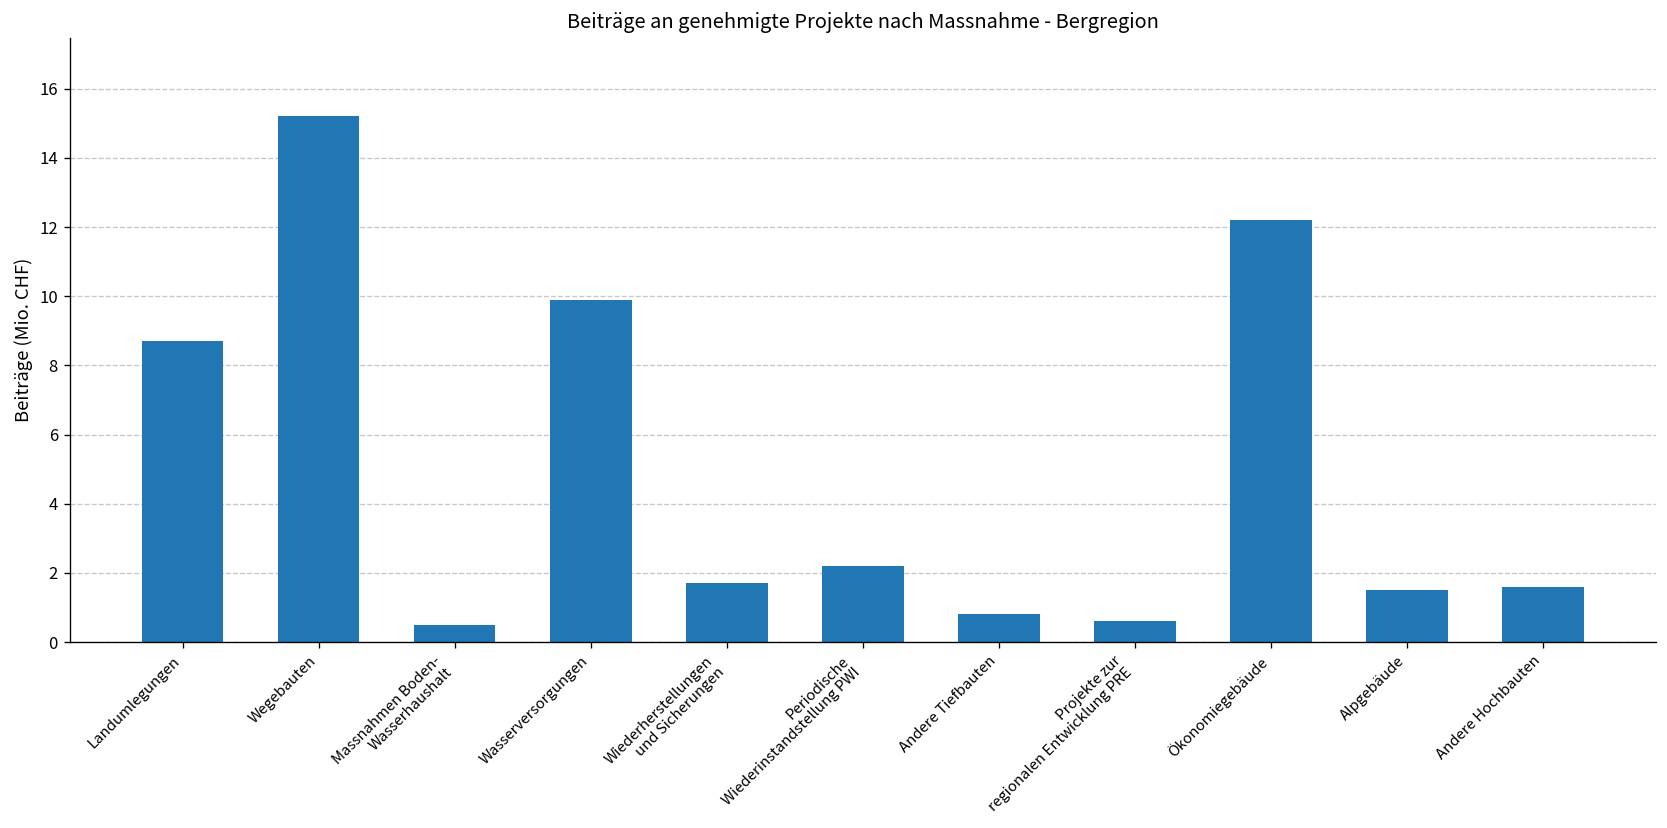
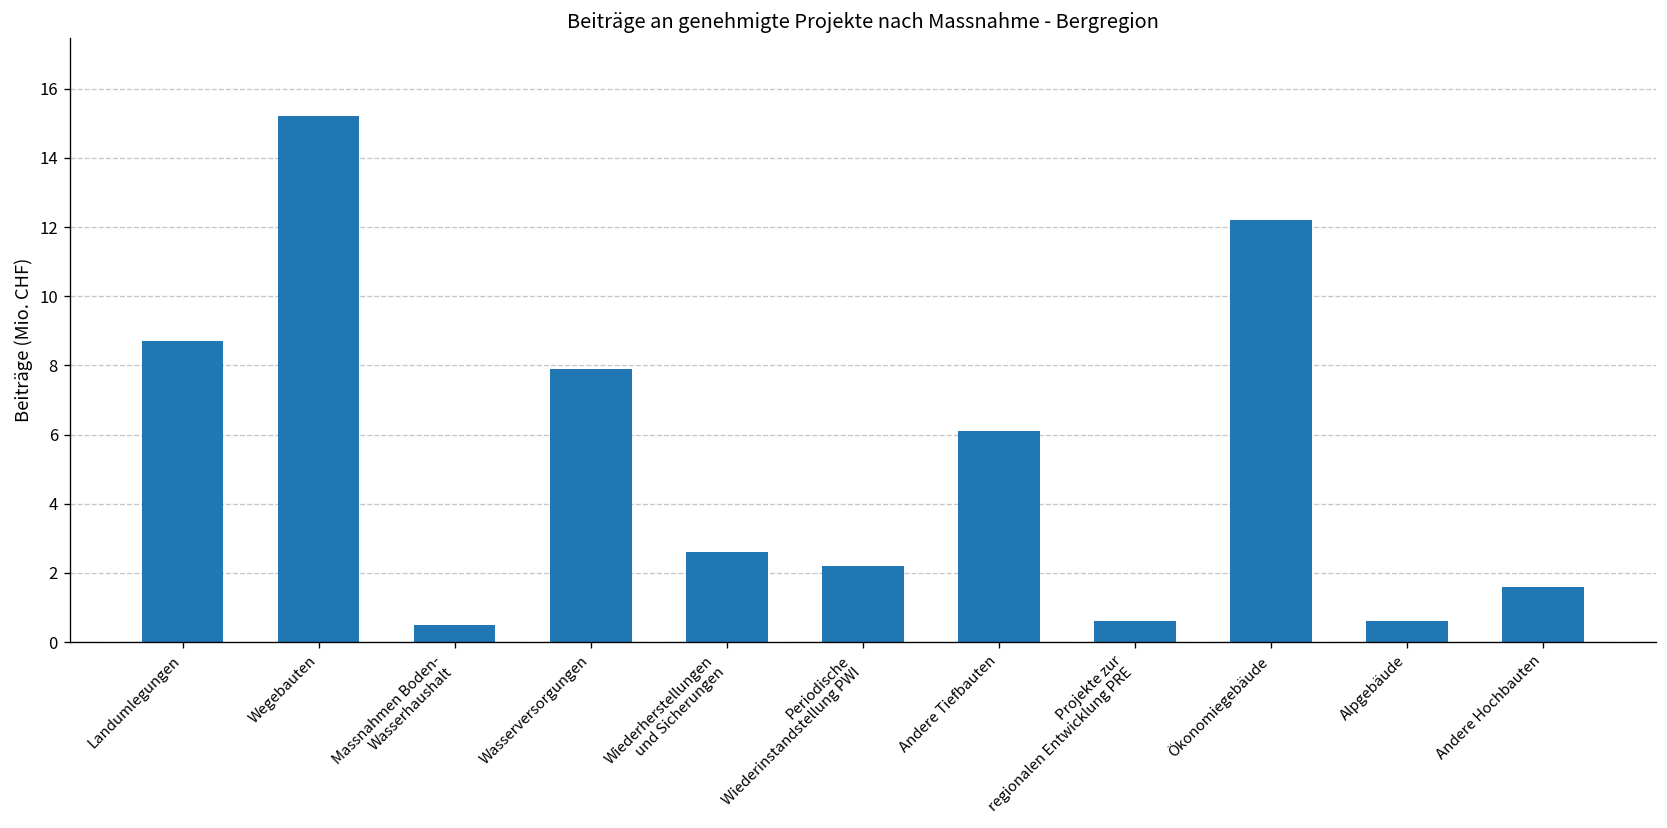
Wasserversorgungen: 9.9 -> 7.9
Wiederherstellungen und Sicherungen: 1.7 -> 2.6
Andere Tiefbauten: 0.8 -> 6.1
Alpgebäude: 1.5 -> 0.6
